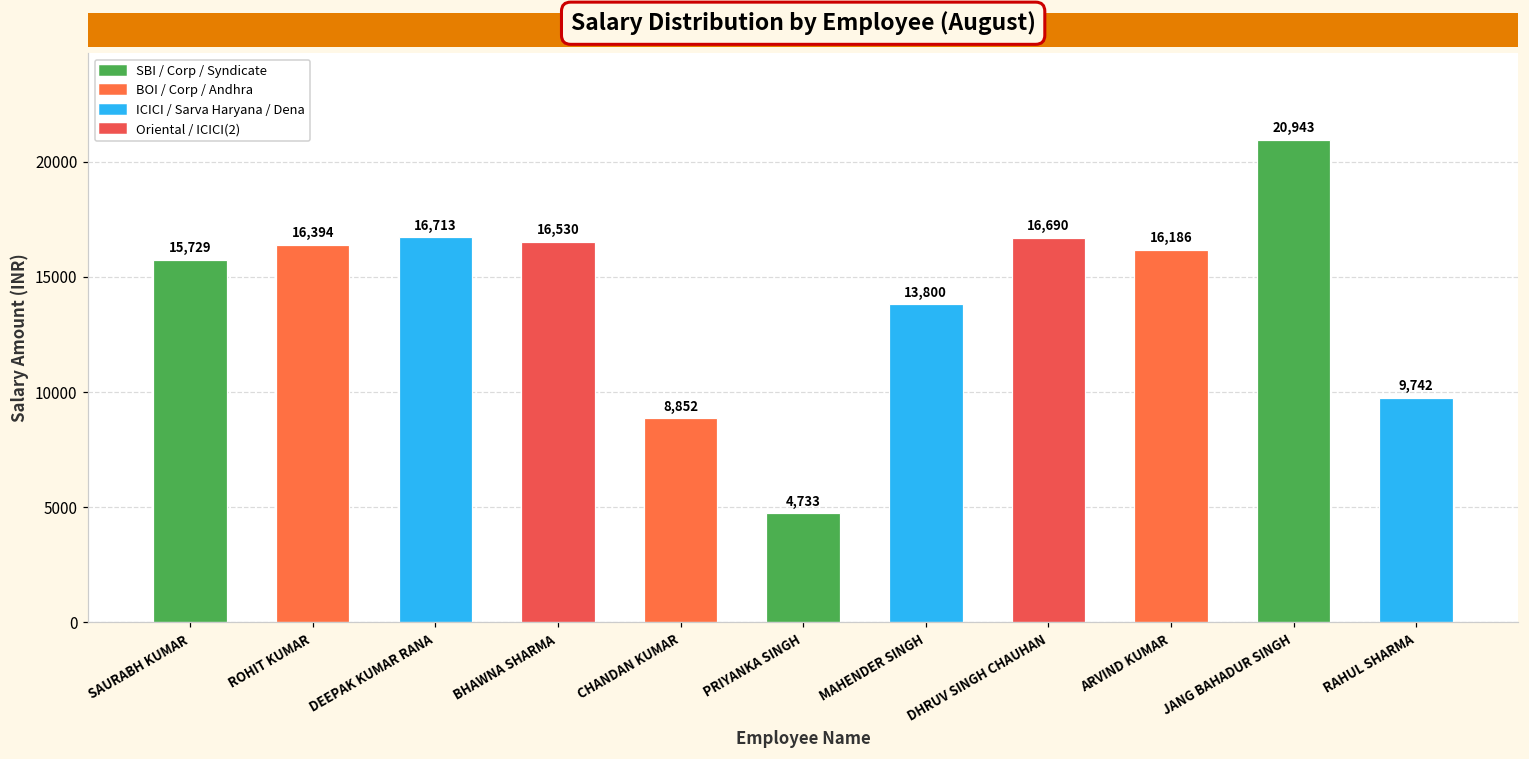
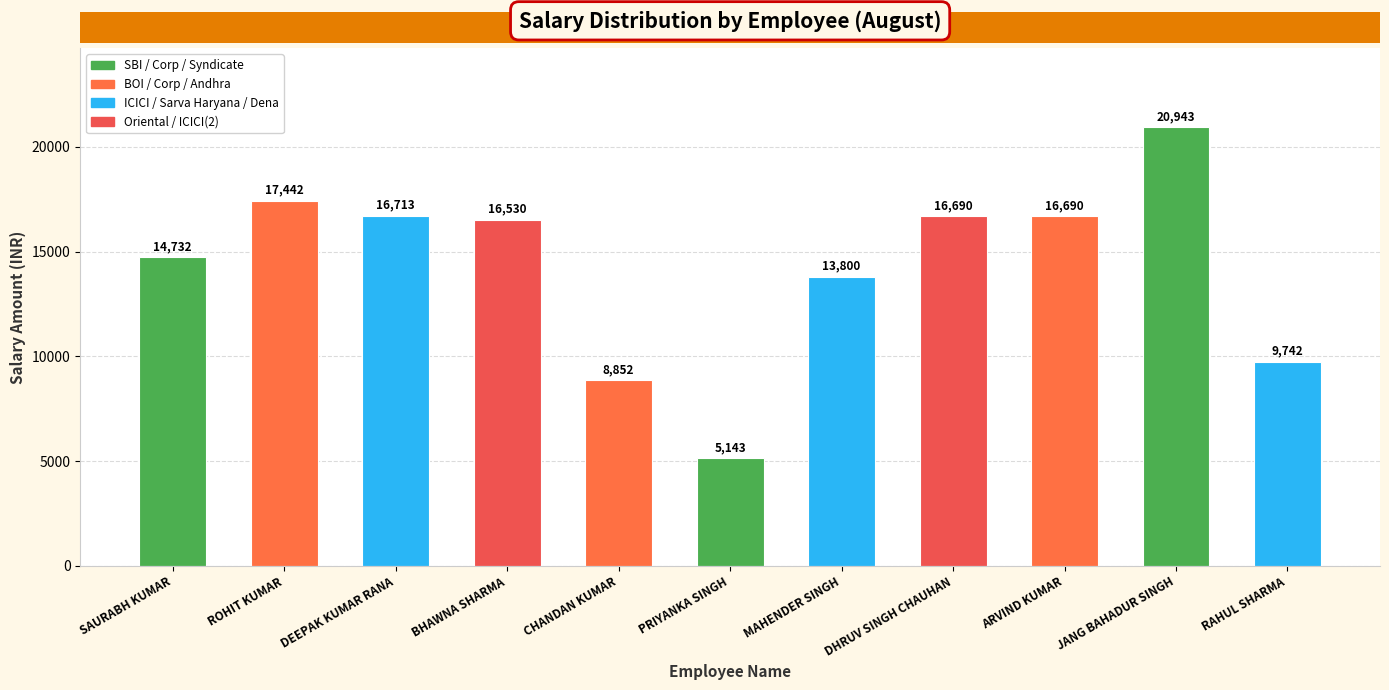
SAURABH KUMAR: 15,729 -> 14,732
ROHIT KUMAR: 16,394 -> 17,442
PRIYANKA SINGH: 4,733 -> 5,143
ARVIND KUMAR: 16,186 -> 16,690
